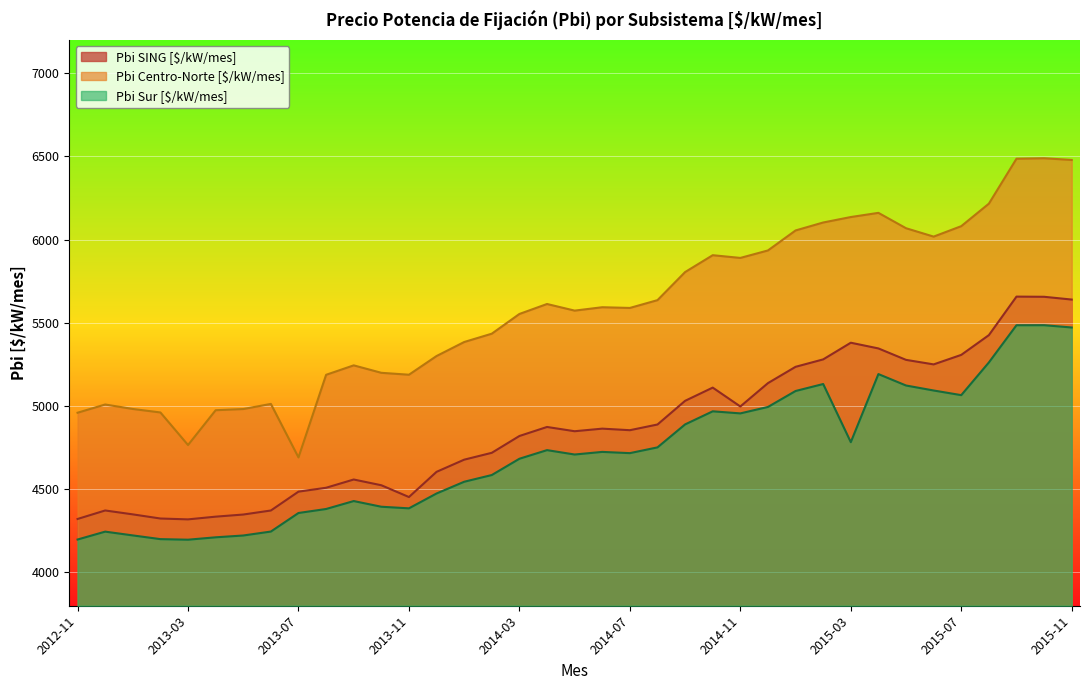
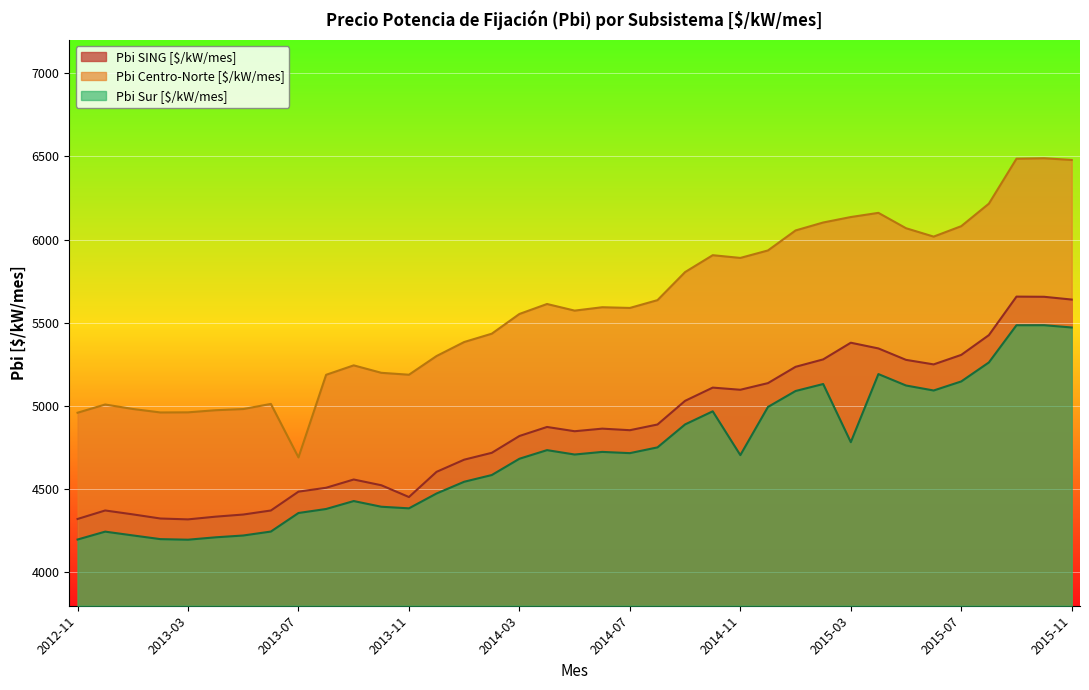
Pbi Centro-Norte [$/kW/mes], 2013-03: 4770 -> 4960
Pbi SING [$/kW/mes], 2014-11: 5000 -> 5100
Pbi Sur [$/kW/mes], 2014-11: 4960 -> 4710
Pbi Sur [$/kW/mes], 2015-07: 5070 -> 5150
